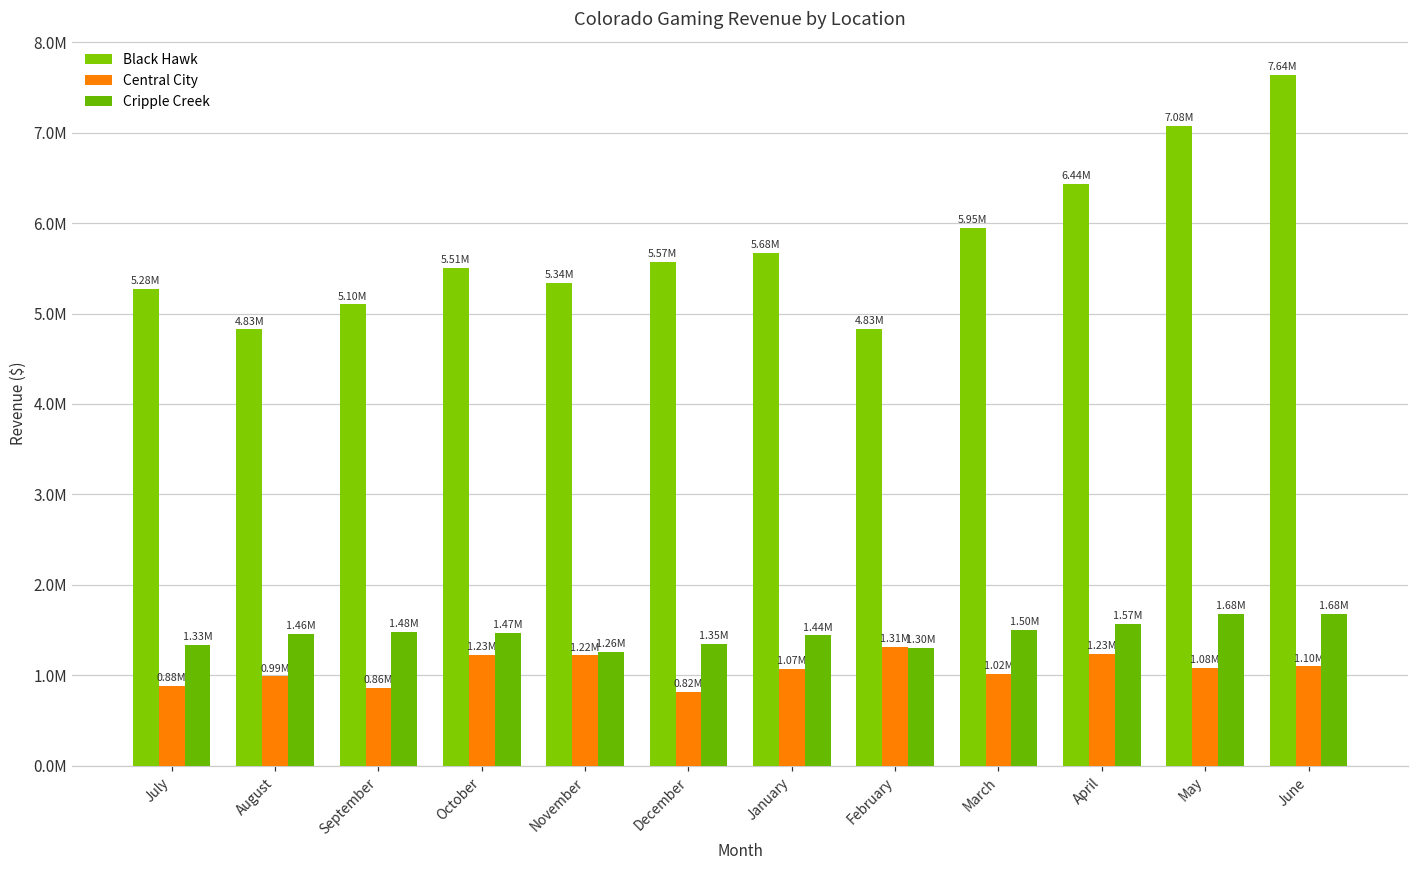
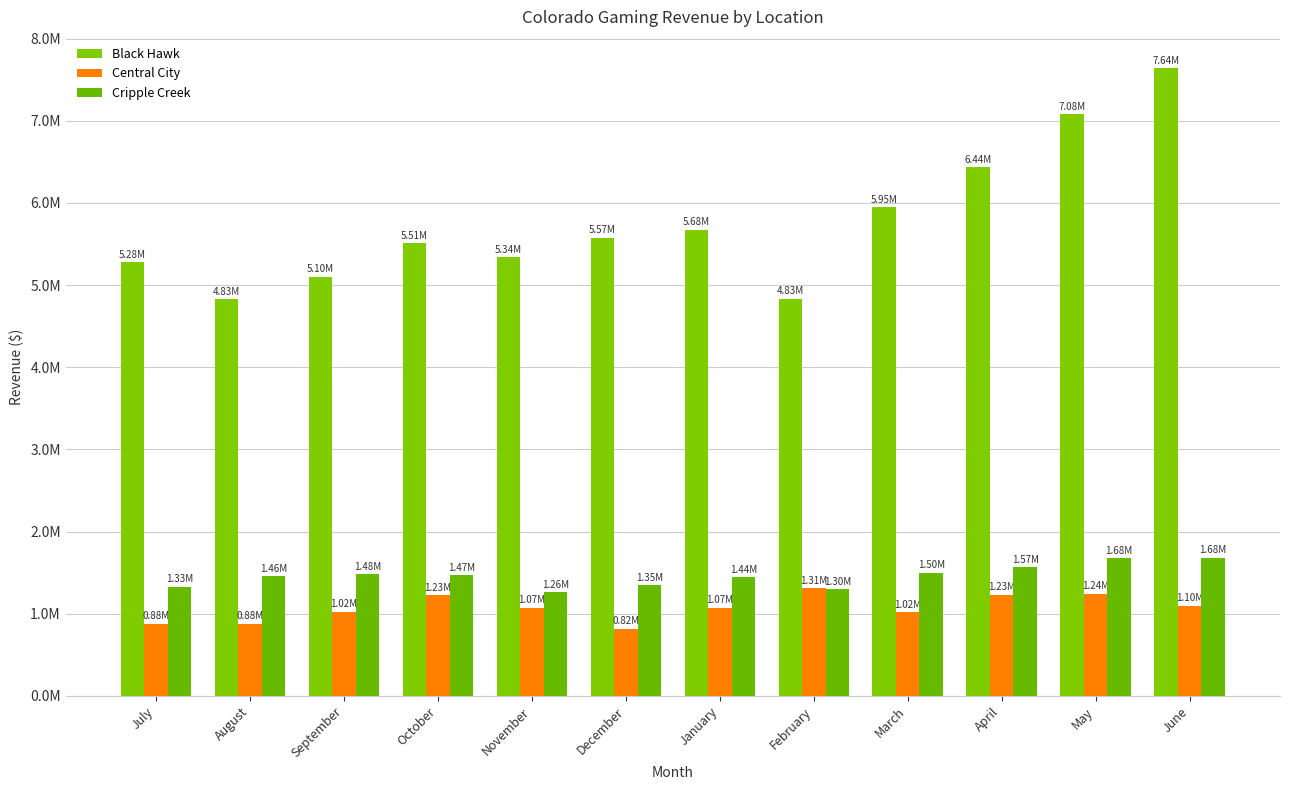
Central City, August: 0.99M -> 0.88M
Central City, September: 0.86M -> 1.02M
Central City, November: 1.22M -> 1.07M
Central City, May: 1.08M -> 1.24M
